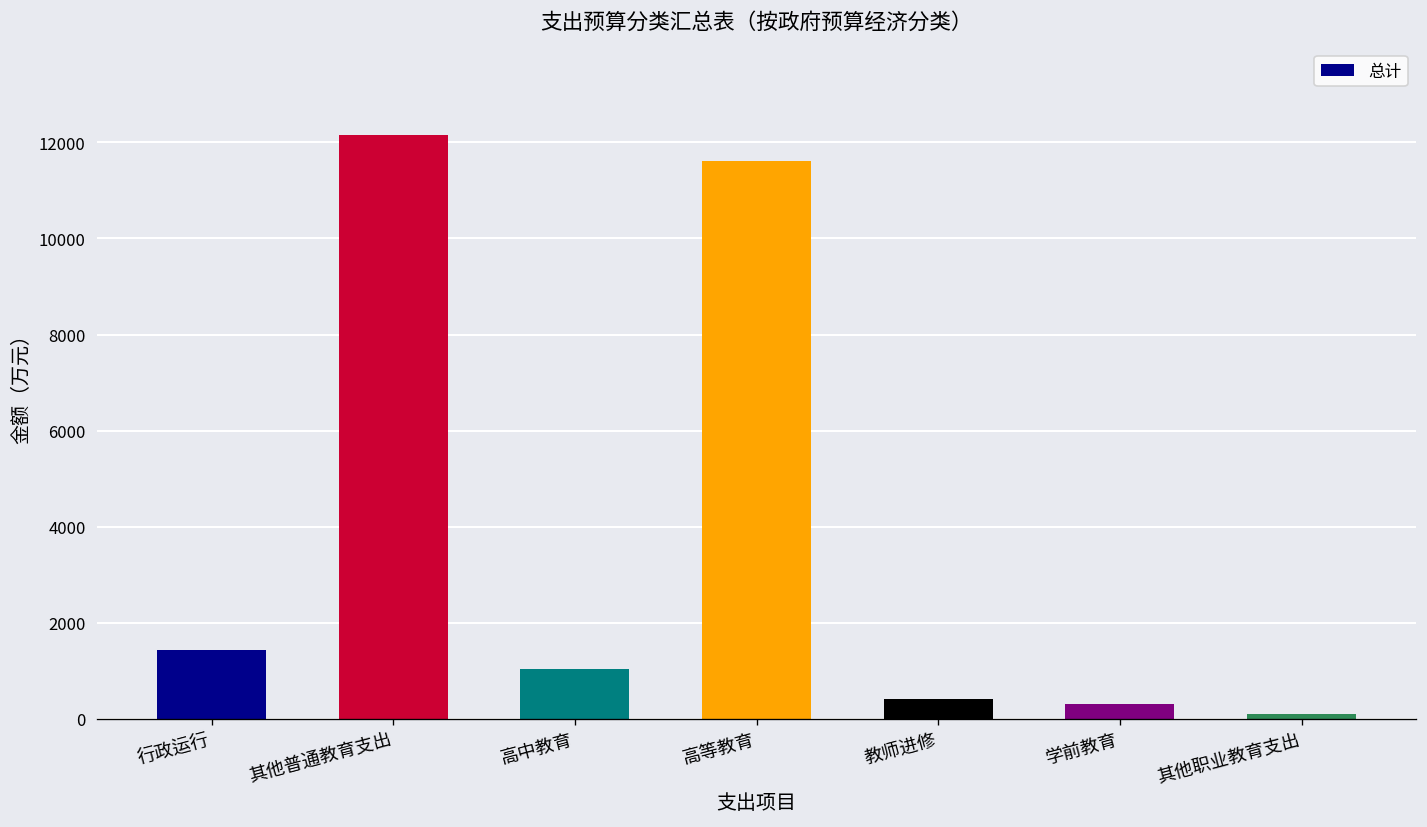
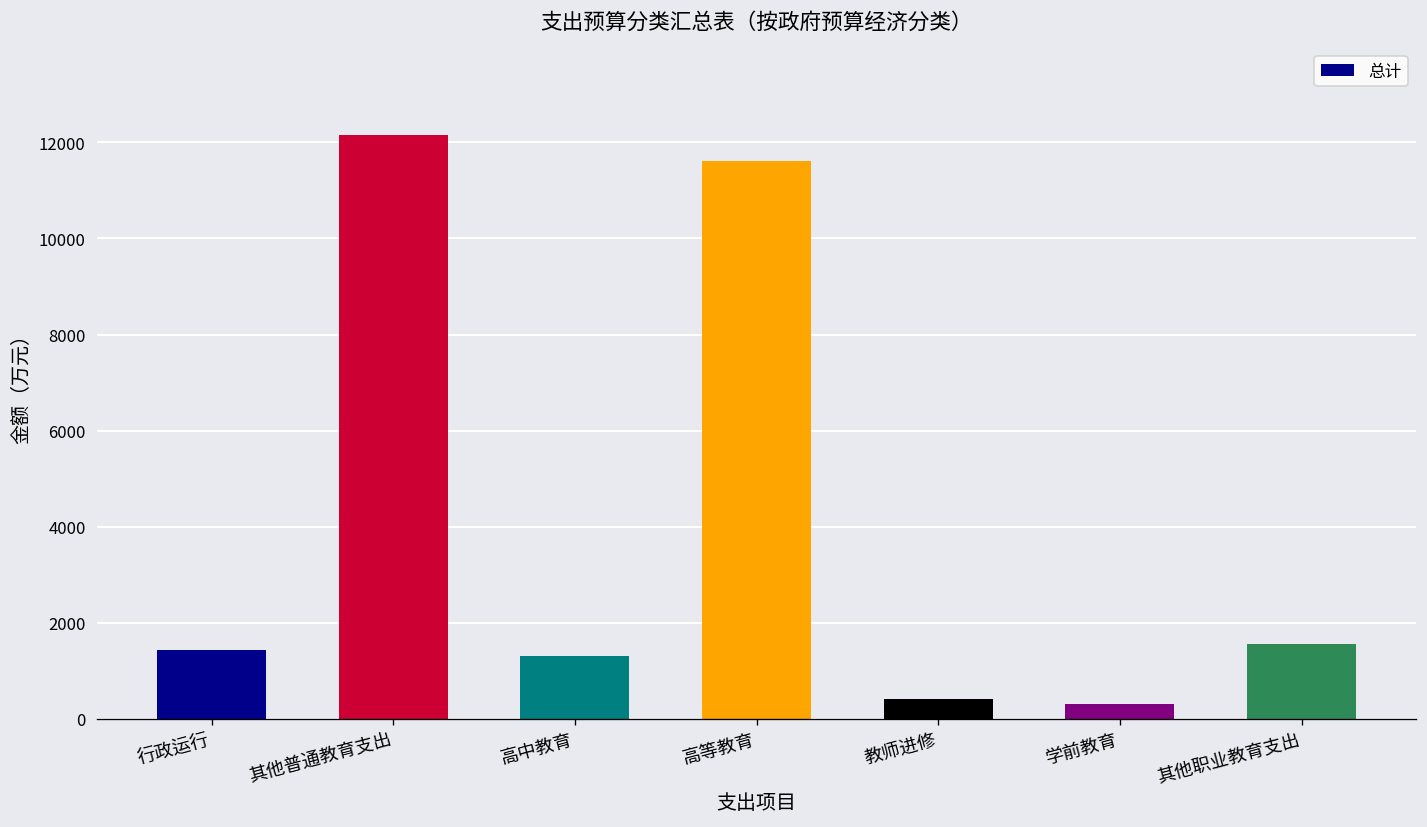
高中教育: 1000 -> 1300
其他职业教育支出: 100 -> 1600
